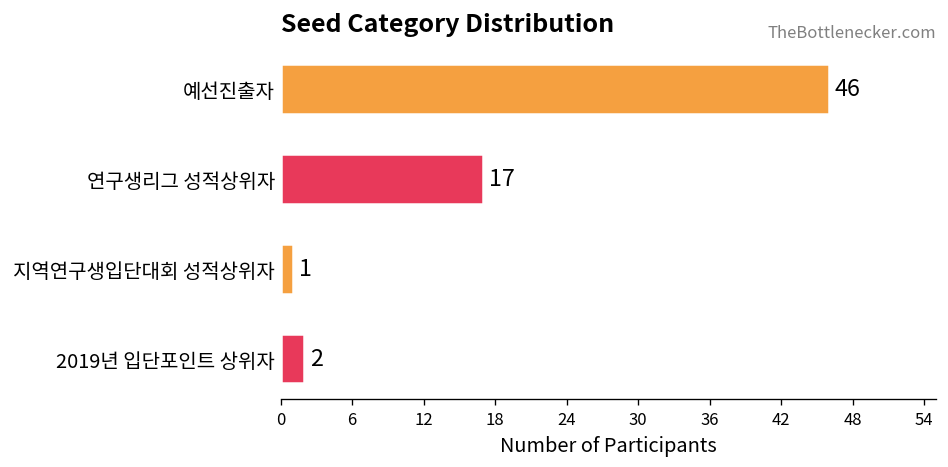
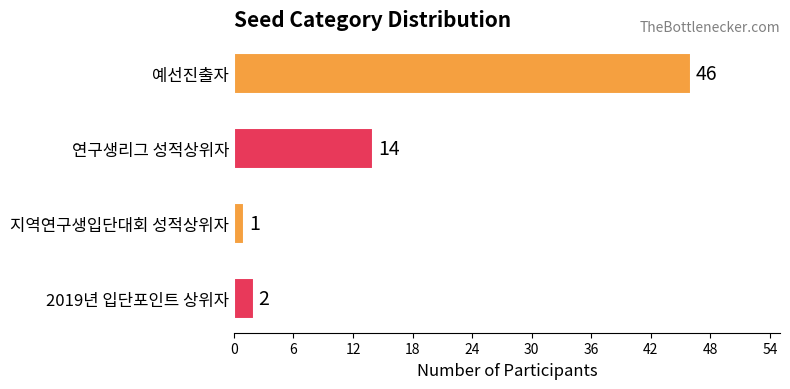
연구생리그 성적상위자: 17 -> 14
